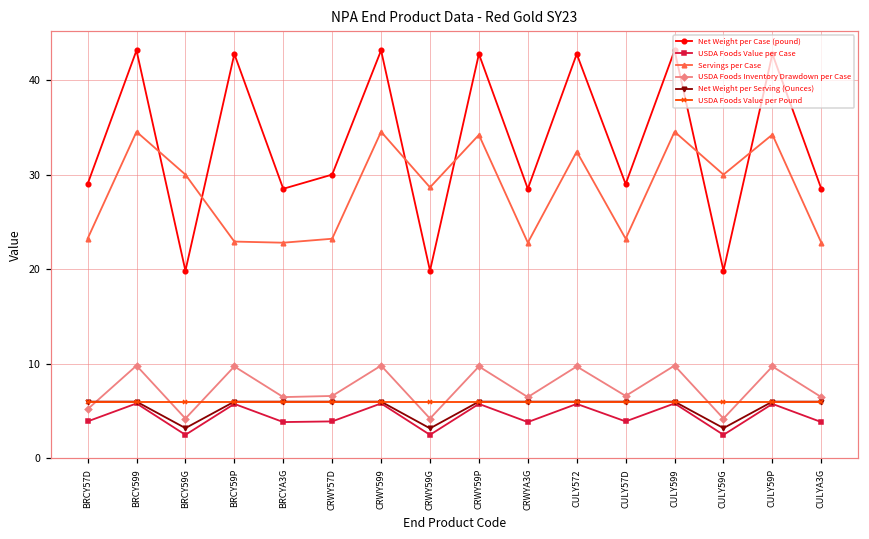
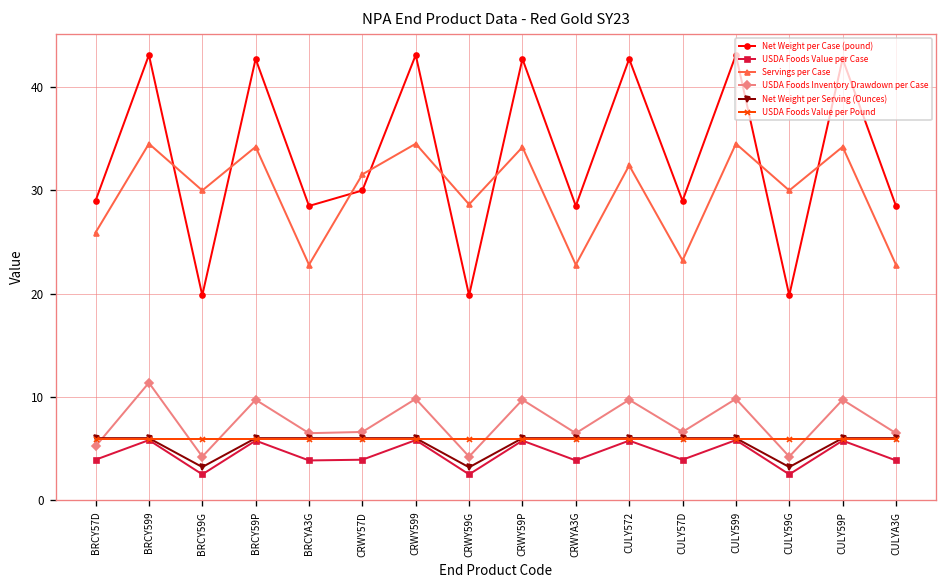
Servings per Case, BRCY57D: 23 -> 26
USDA Foods Inventory Drawdown per Case, BRCY599: 10 -> 11
Servings per Case, BRCY59P: 23 -> 34
Servings per Case, CRWY57D: 23 -> 32
